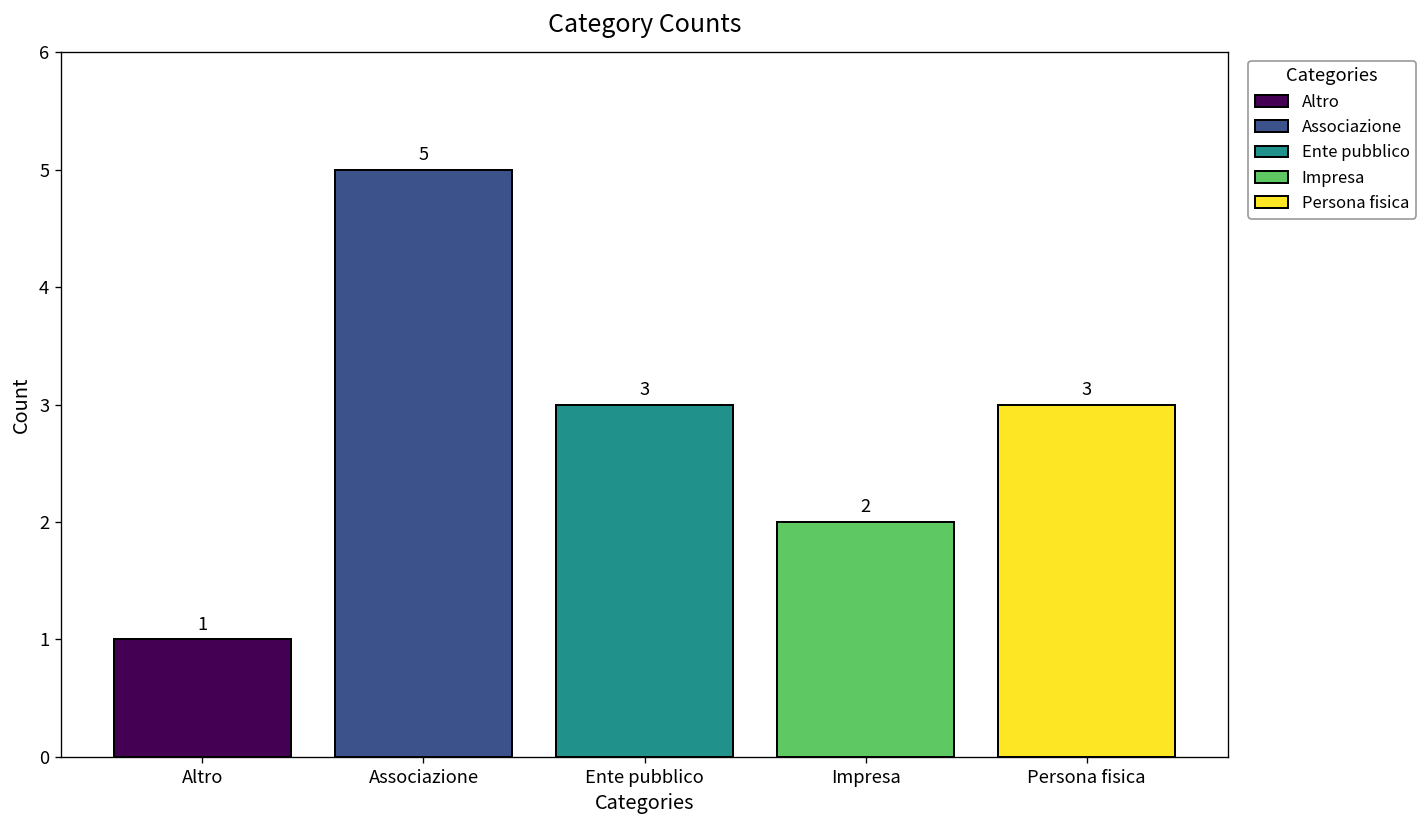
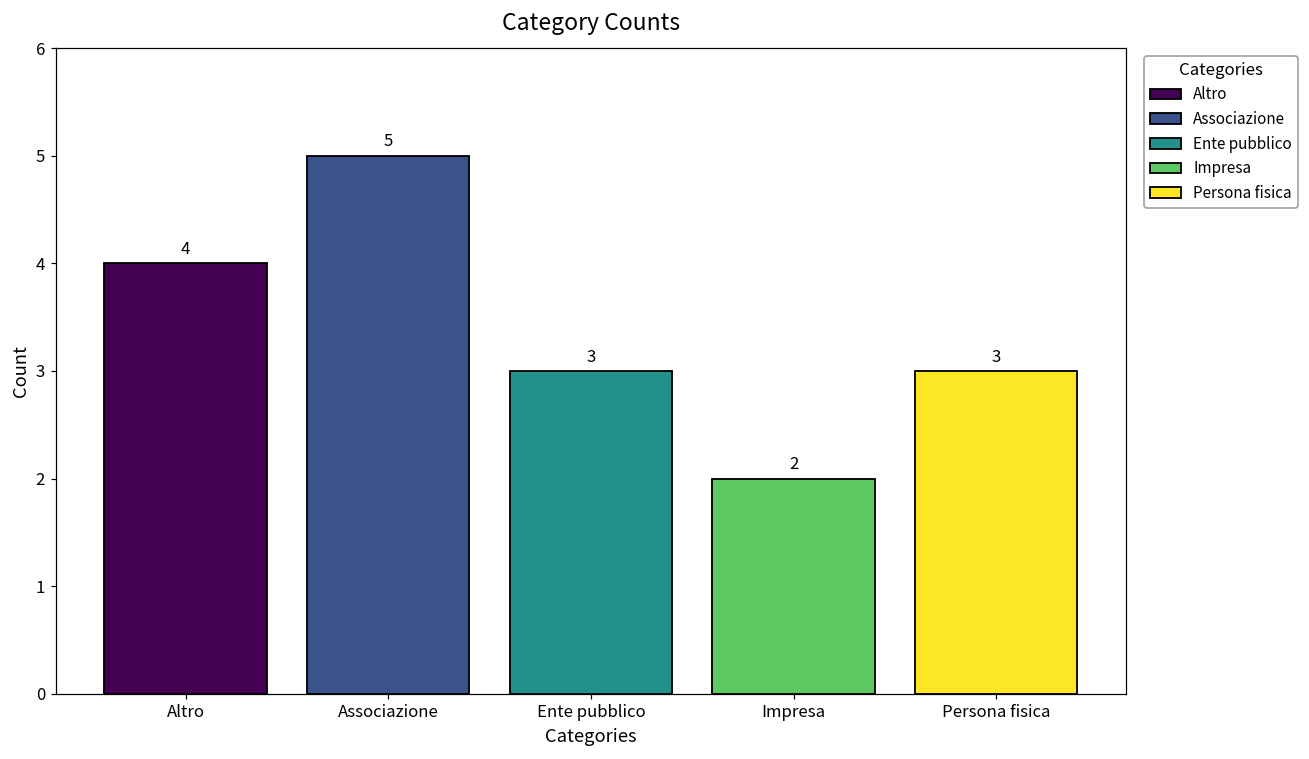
Altro: 1 -> 4
